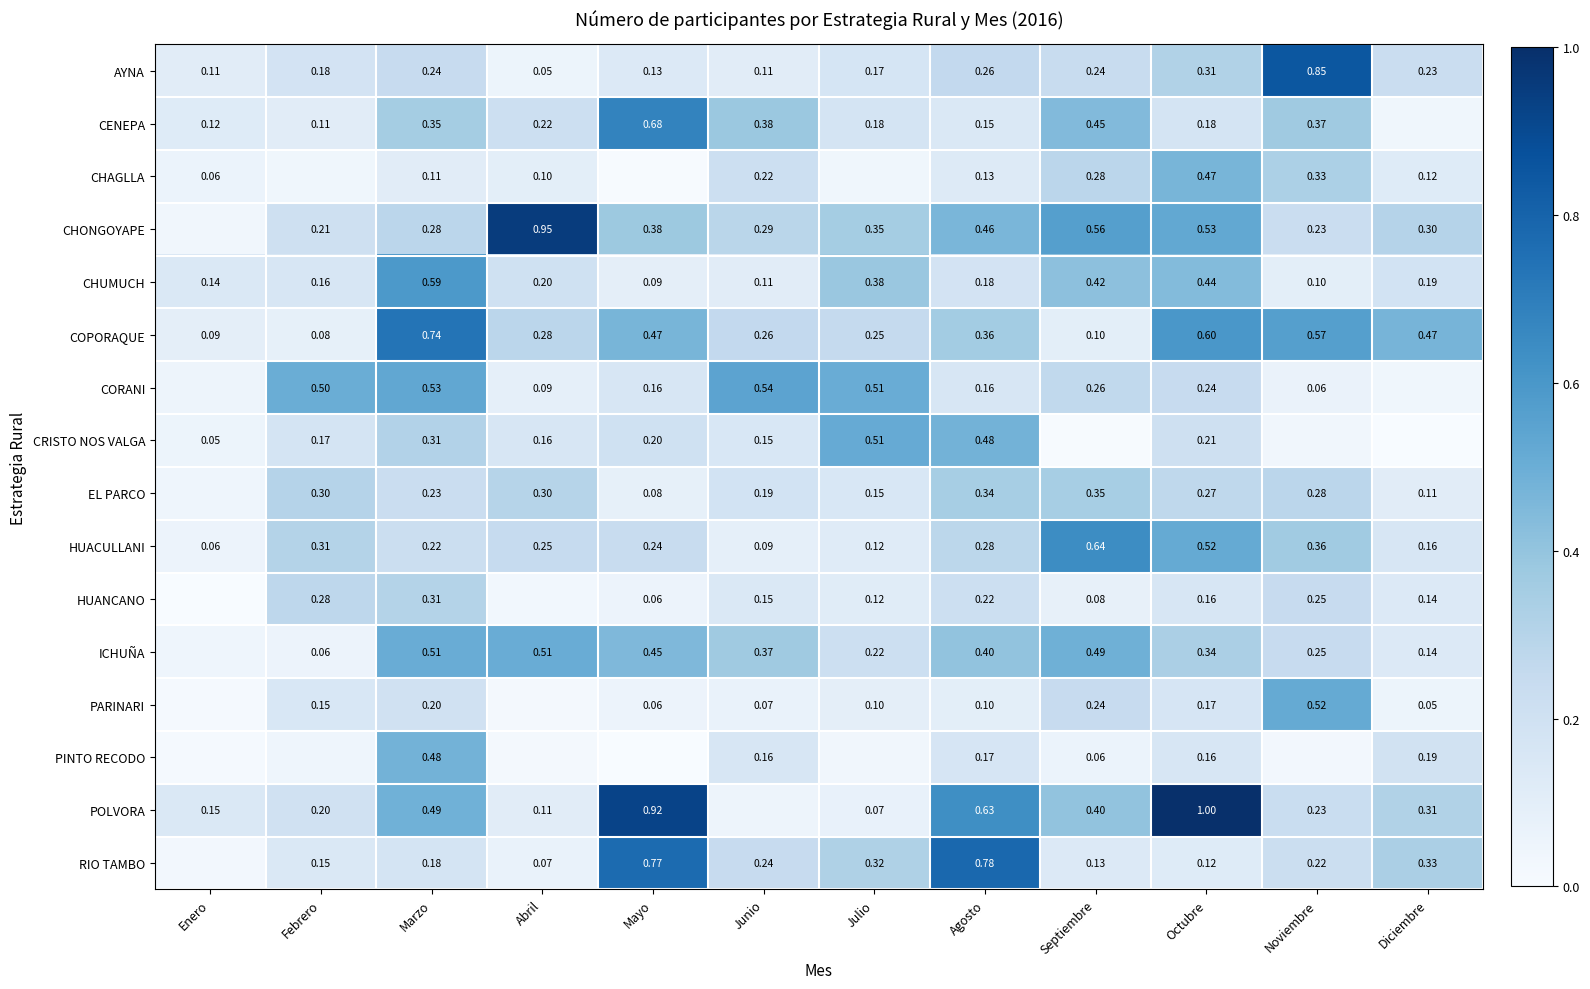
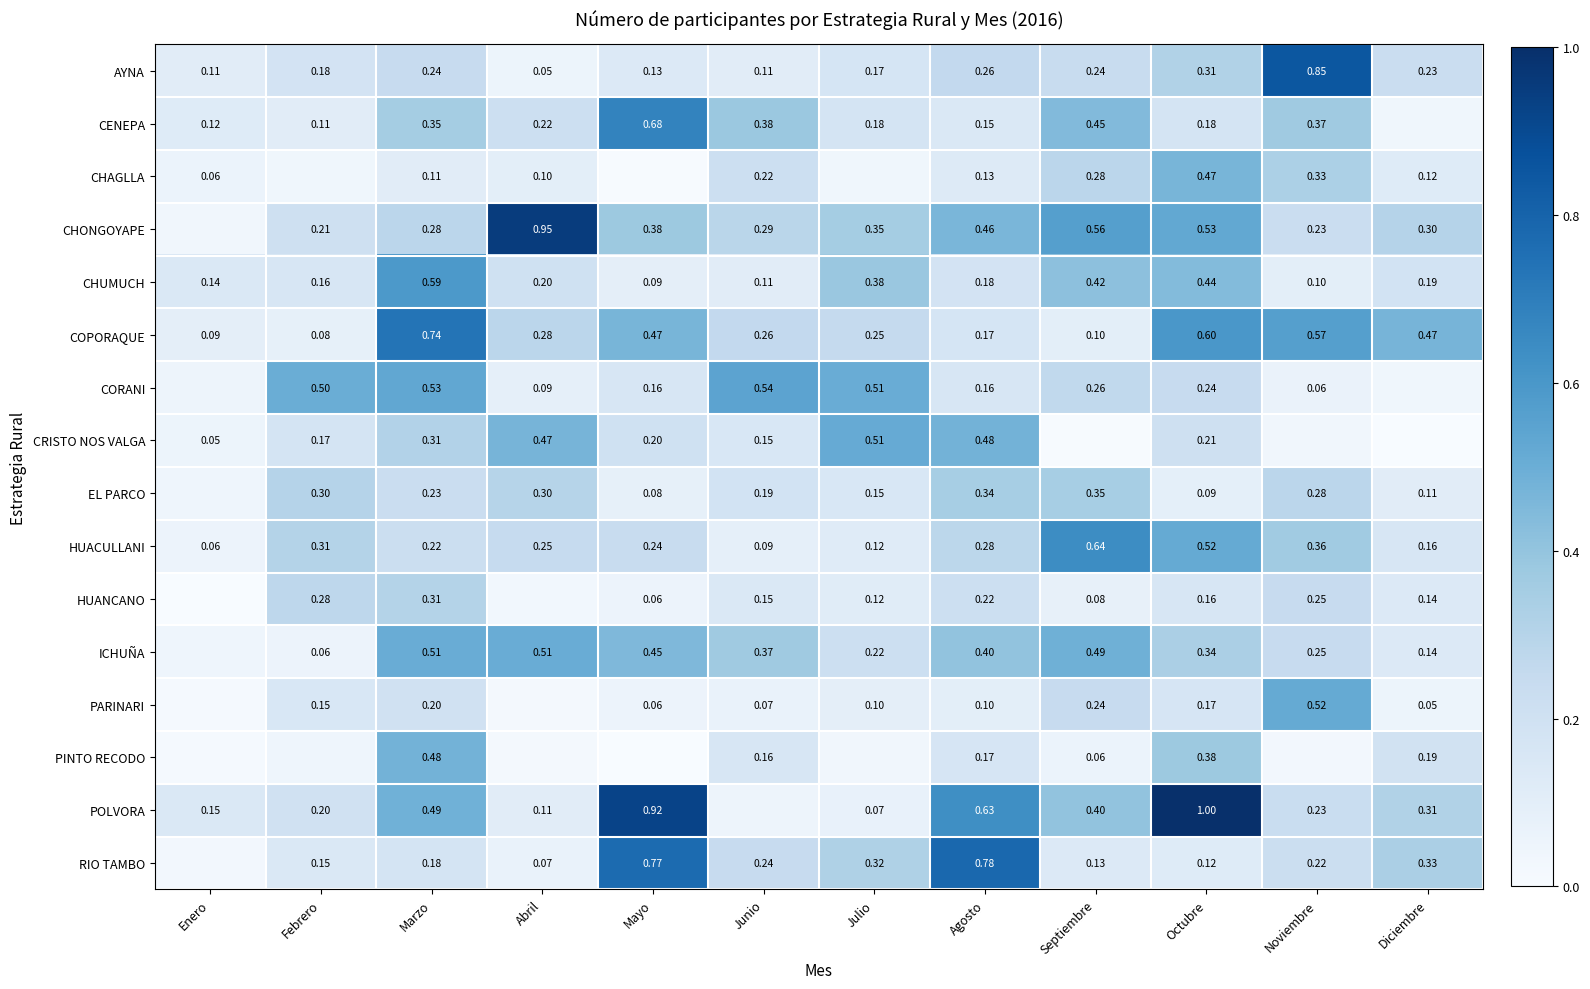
COPORAQUE, Agosto: 0.36 -> 0.17
CRISTO NOS VALGA, Abril: 0.16 -> 0.47
EL PARCO, Octubre: 0.27 -> 0.09
PINTO RECODO, Octubre: 0.16 -> 0.38
